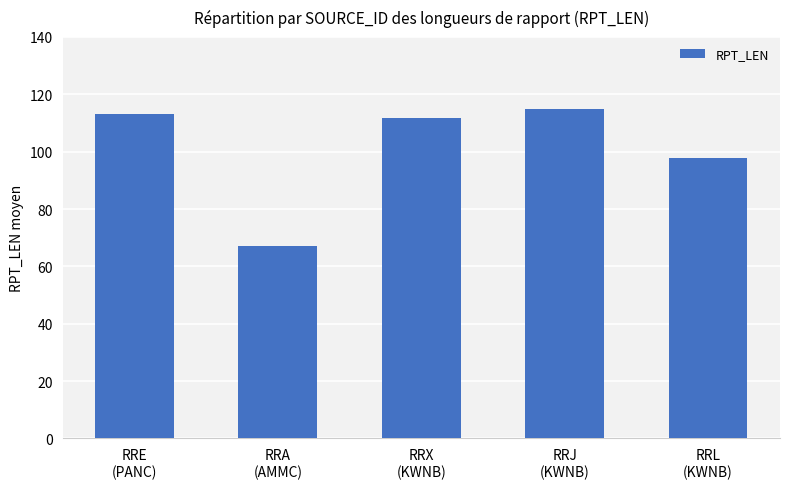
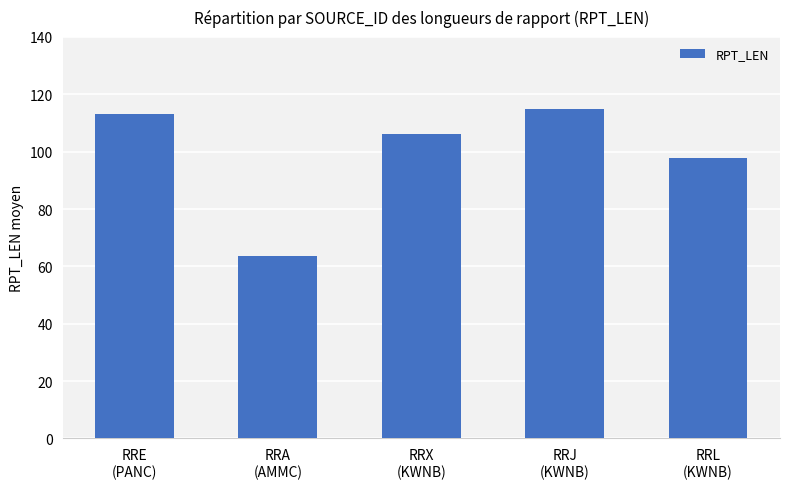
RRA (AMMC): 67 -> 64
RRX (KWNB): 112 -> 106
